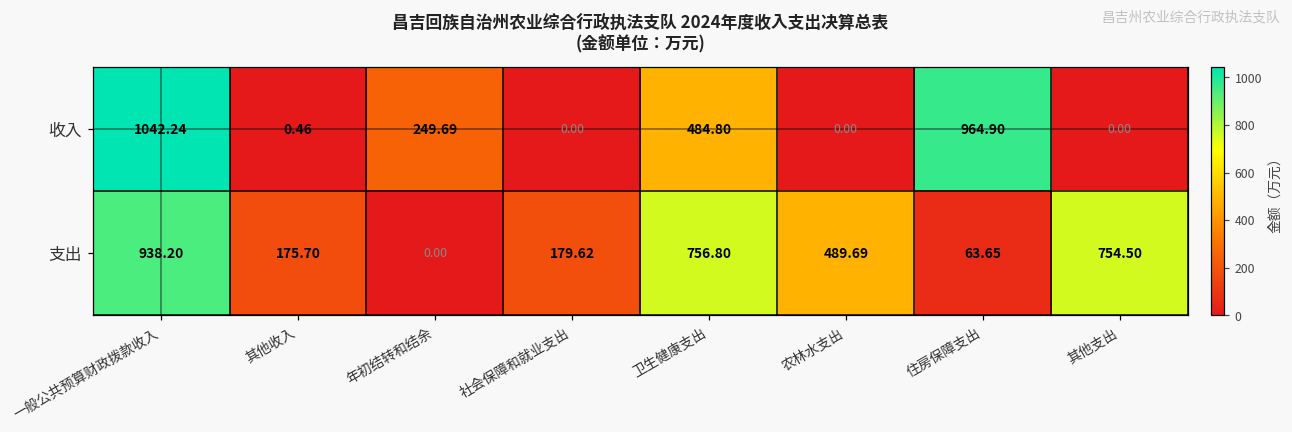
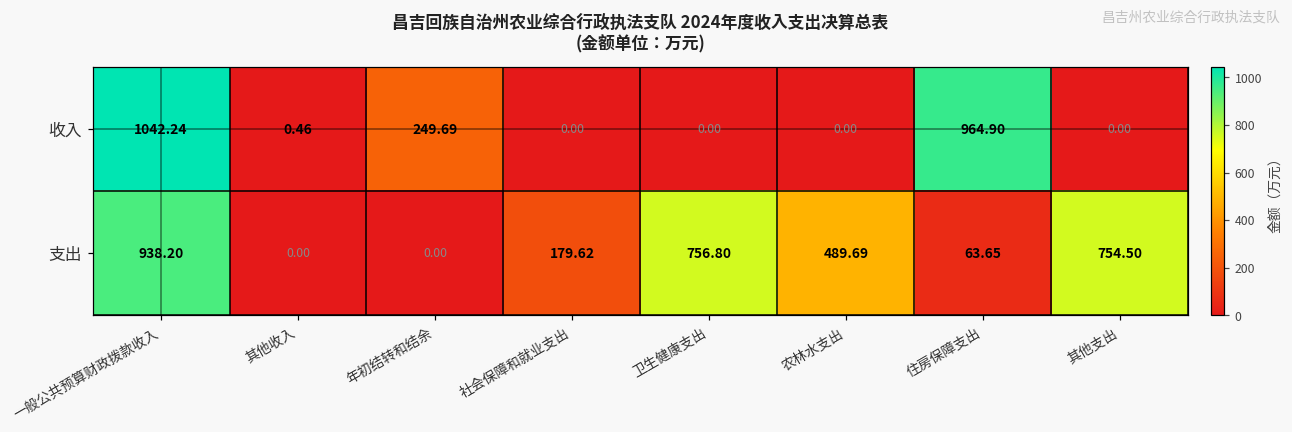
收入, 卫生健康支出: 484.80 -> 0.00
支出, 其他收入: 175.70 -> 0.00
